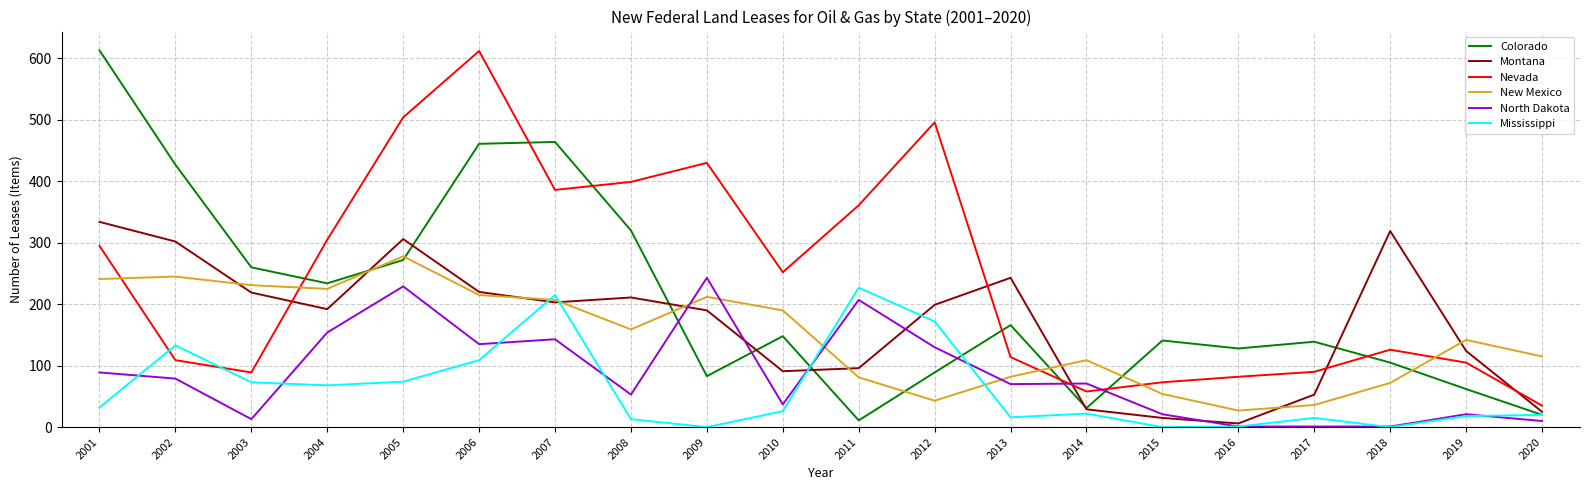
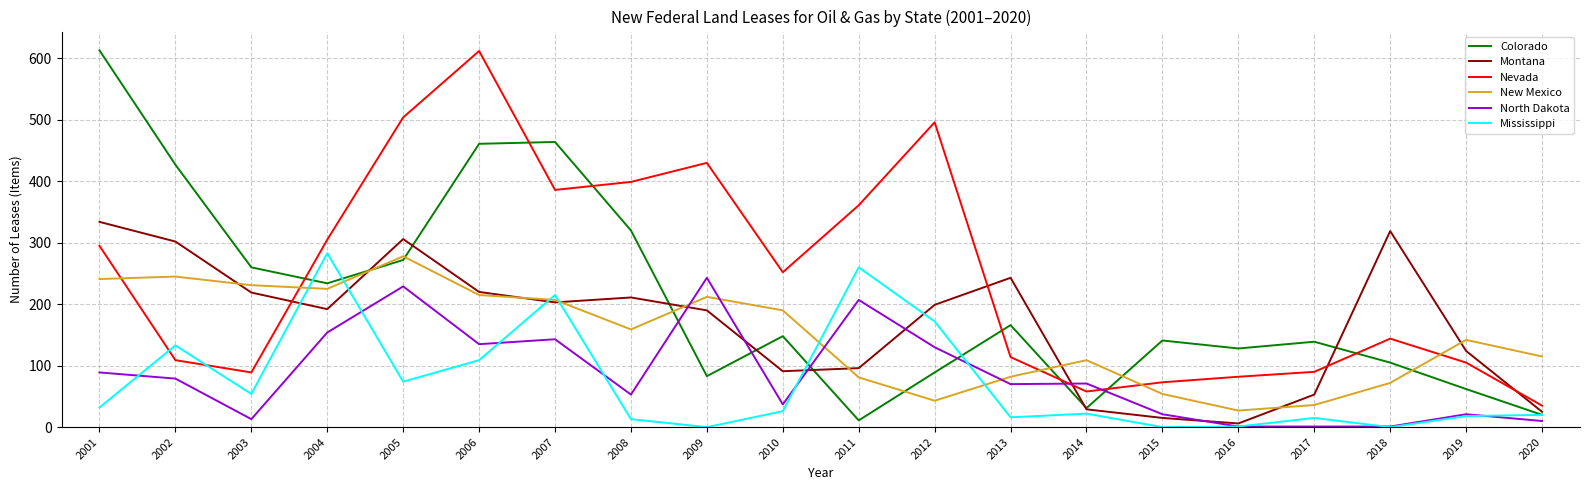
Mississippi, 2003: 70 -> 50
Mississippi, 2004: 70 -> 280
Mississippi, 2011: 230 -> 260
Nevada, 2018: 130 -> 140
